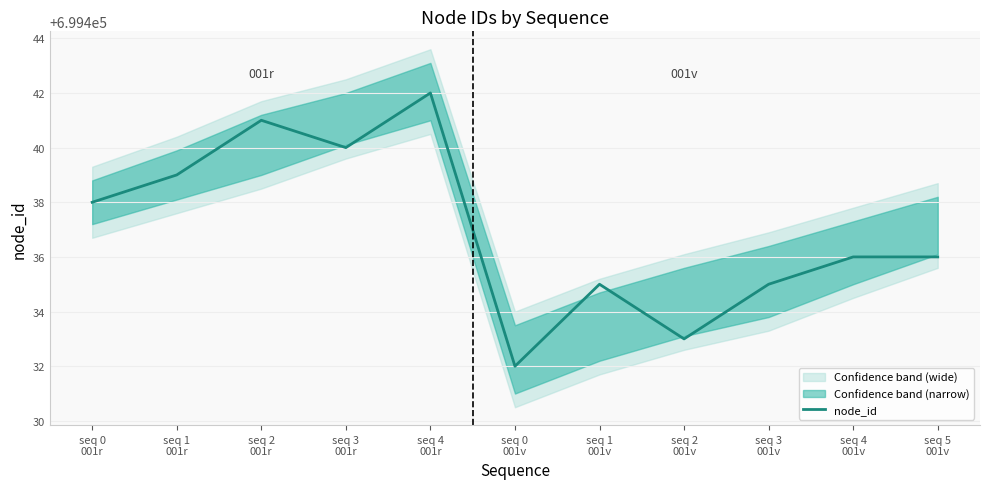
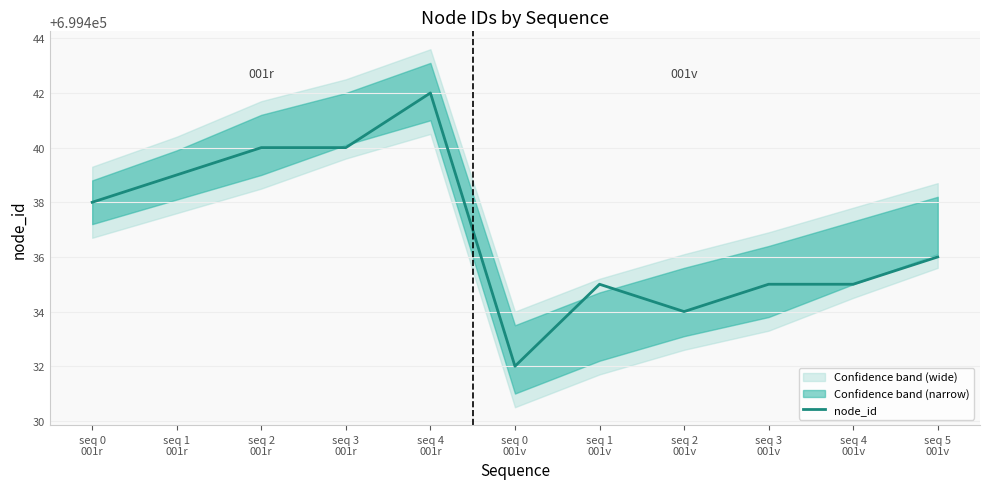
node_id, seq 2 001r: 699441 -> 699440
node_id, seq 2 001v: 699433 -> 699434
node_id, seq 4 001v: 699436 -> 699435
